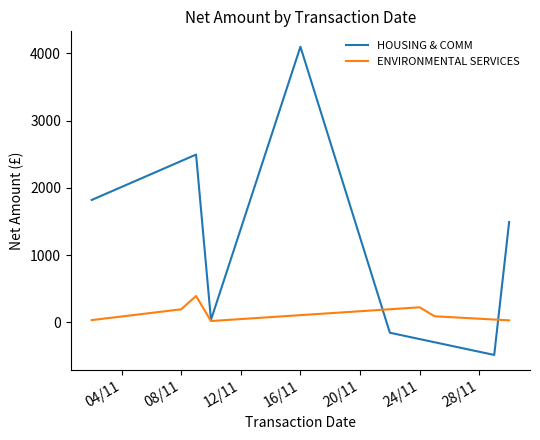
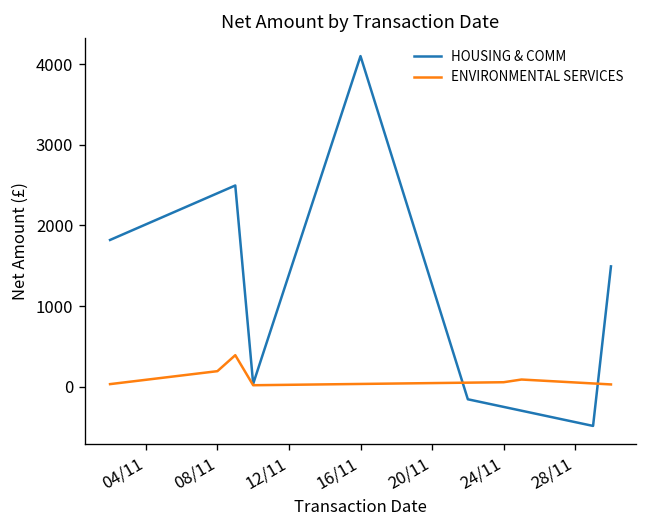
ENVIRONMENTAL SERVICES, 24/11: 200 -> 100
